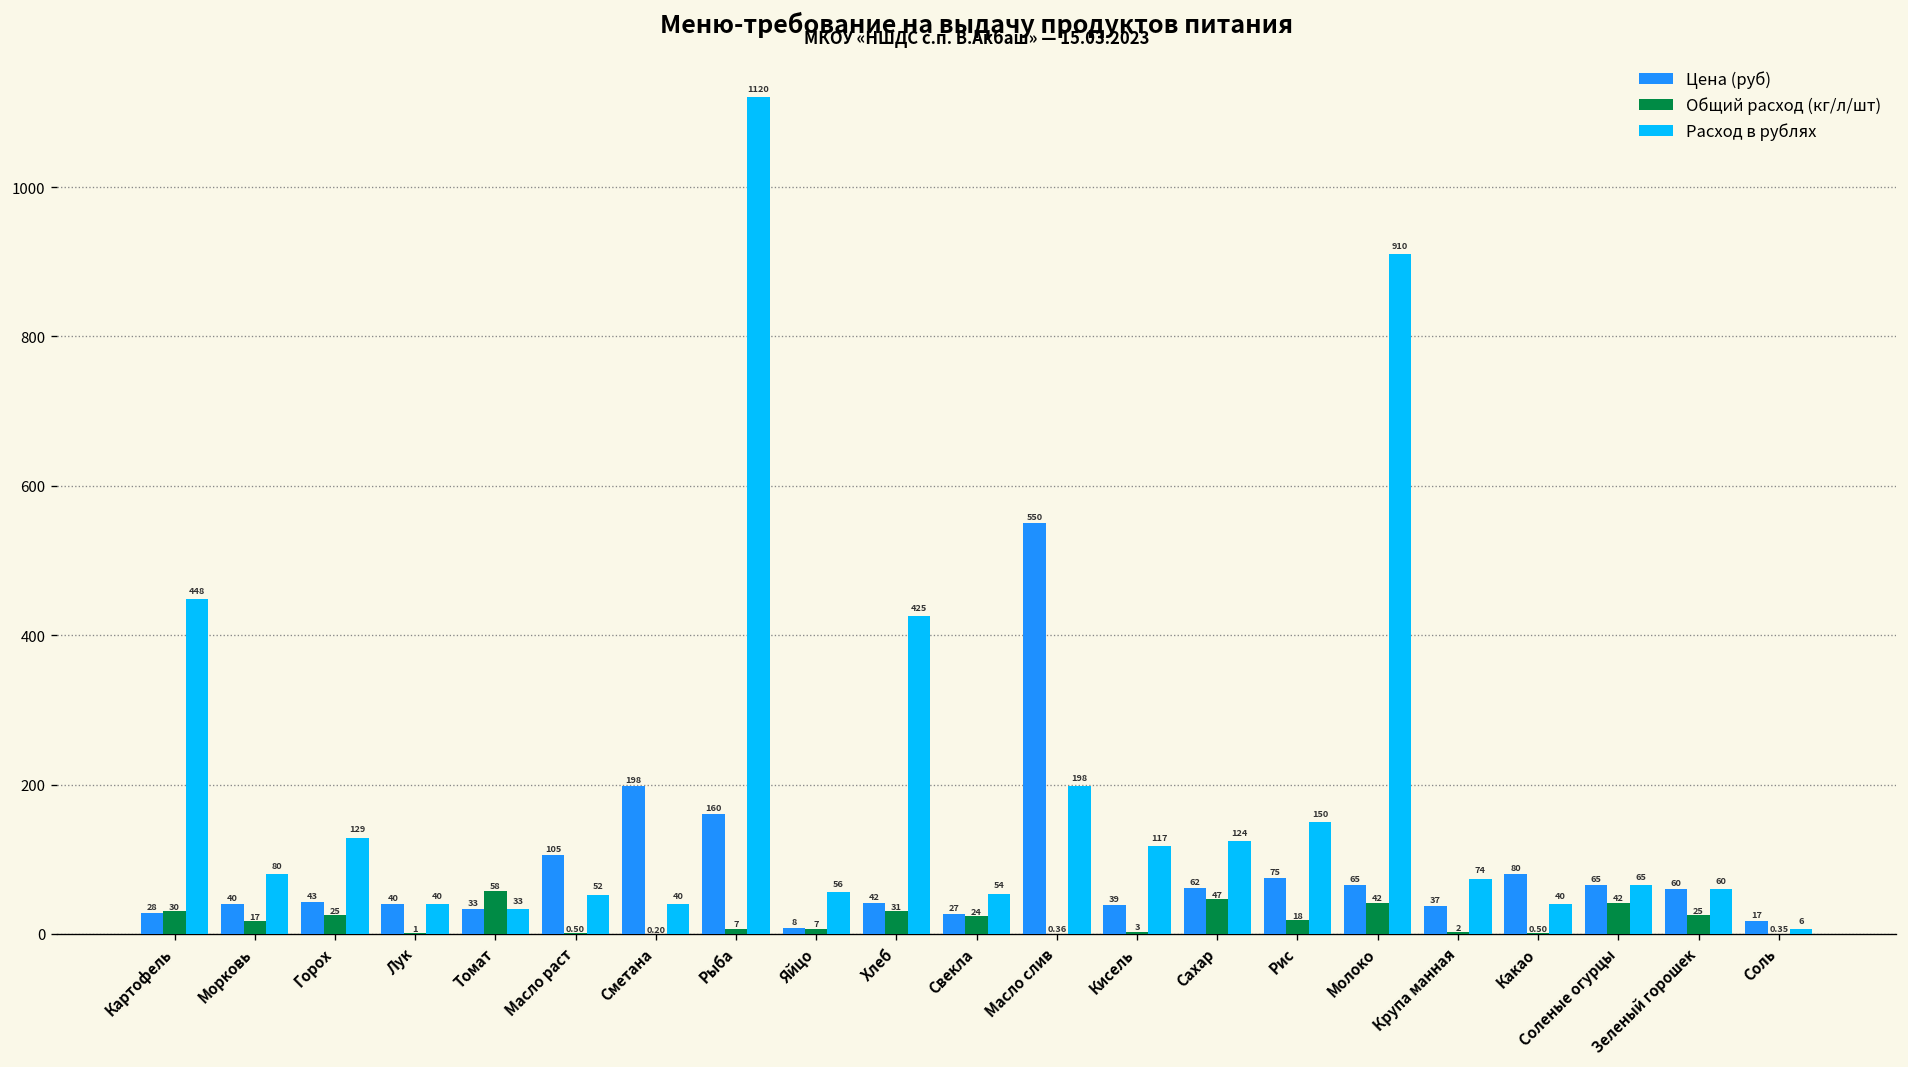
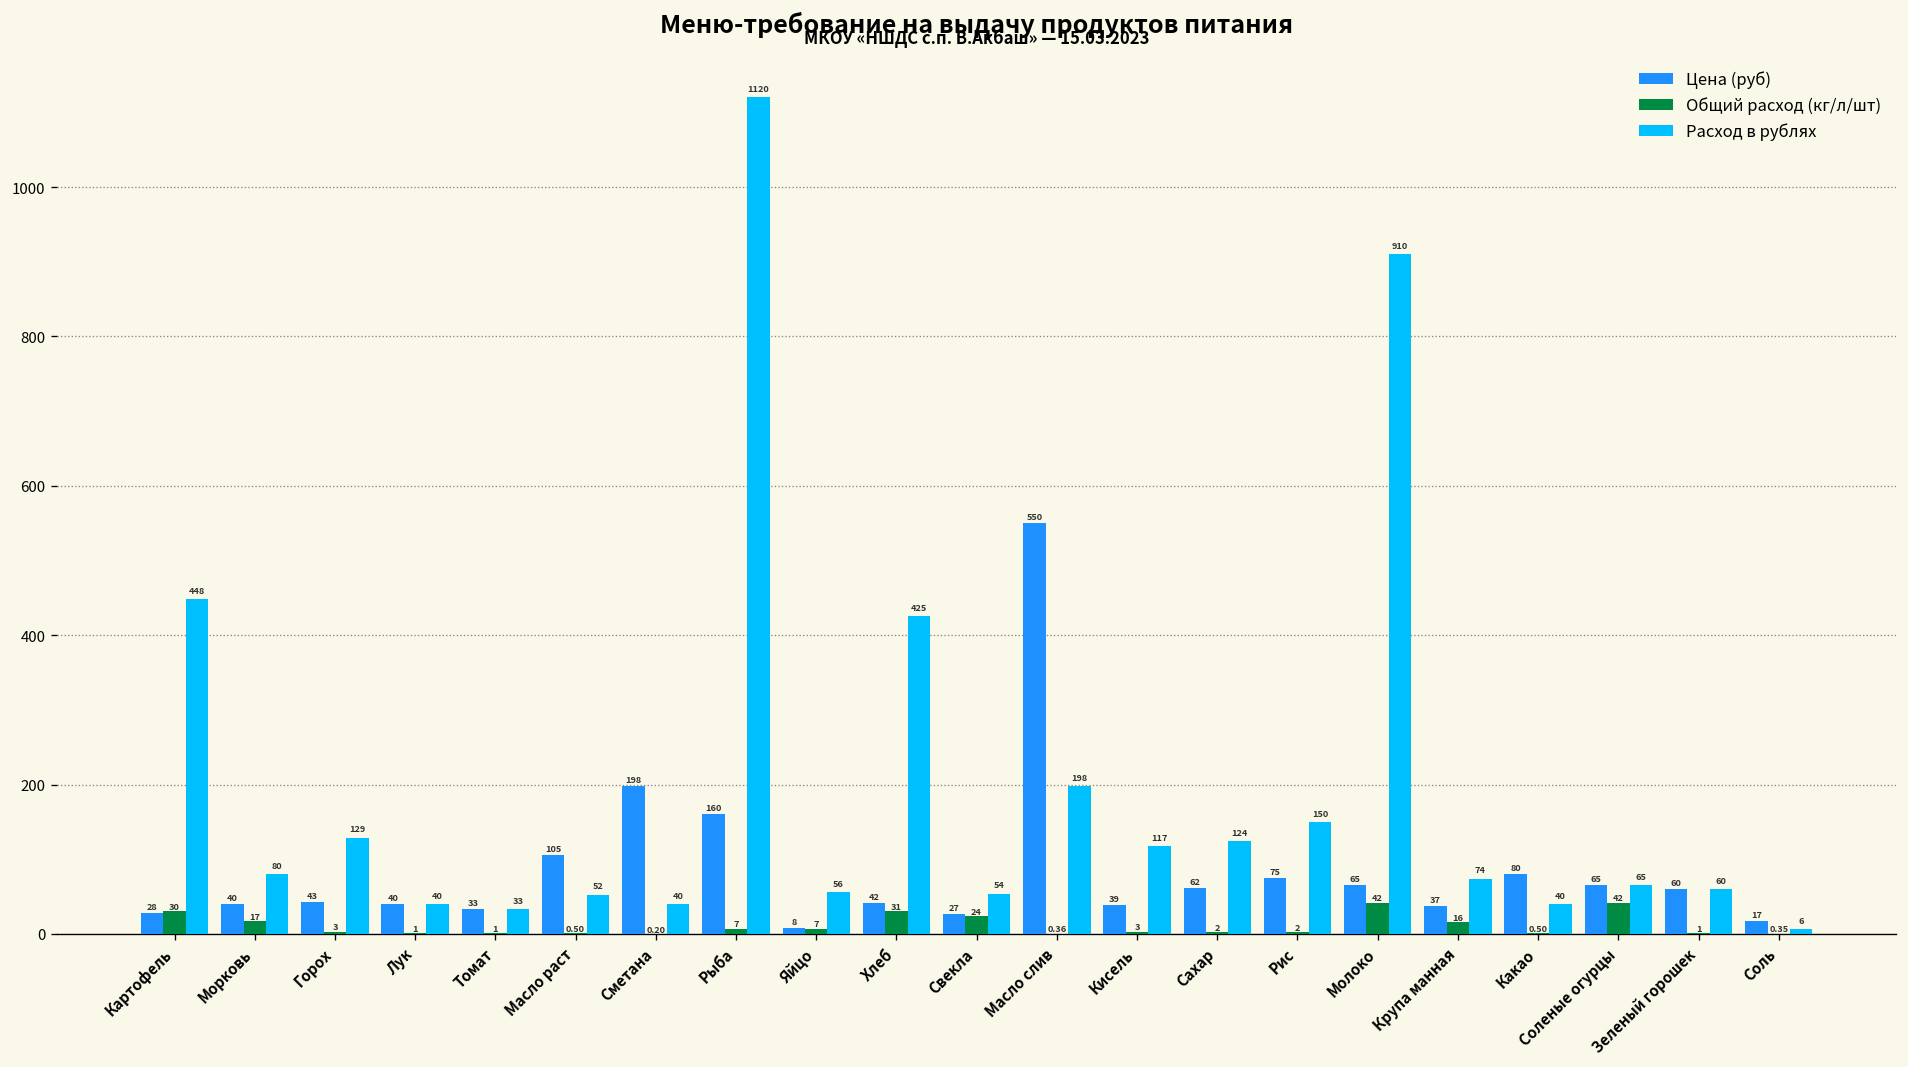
Общий расход (кг/л/шт), Горох: 25 -> 3
Общий расход (кг/л/шт), Томат: 58 -> 1
Общий расход (кг/л/шт), Сахар: 47 -> 2
Общий расход (кг/л/шт), Рис: 18 -> 2
Общий расход (кг/л/шт), Крупа манная: 2 -> 16
Общий расход (кг/л/шт), Зеленый горошек: 25 -> 1
